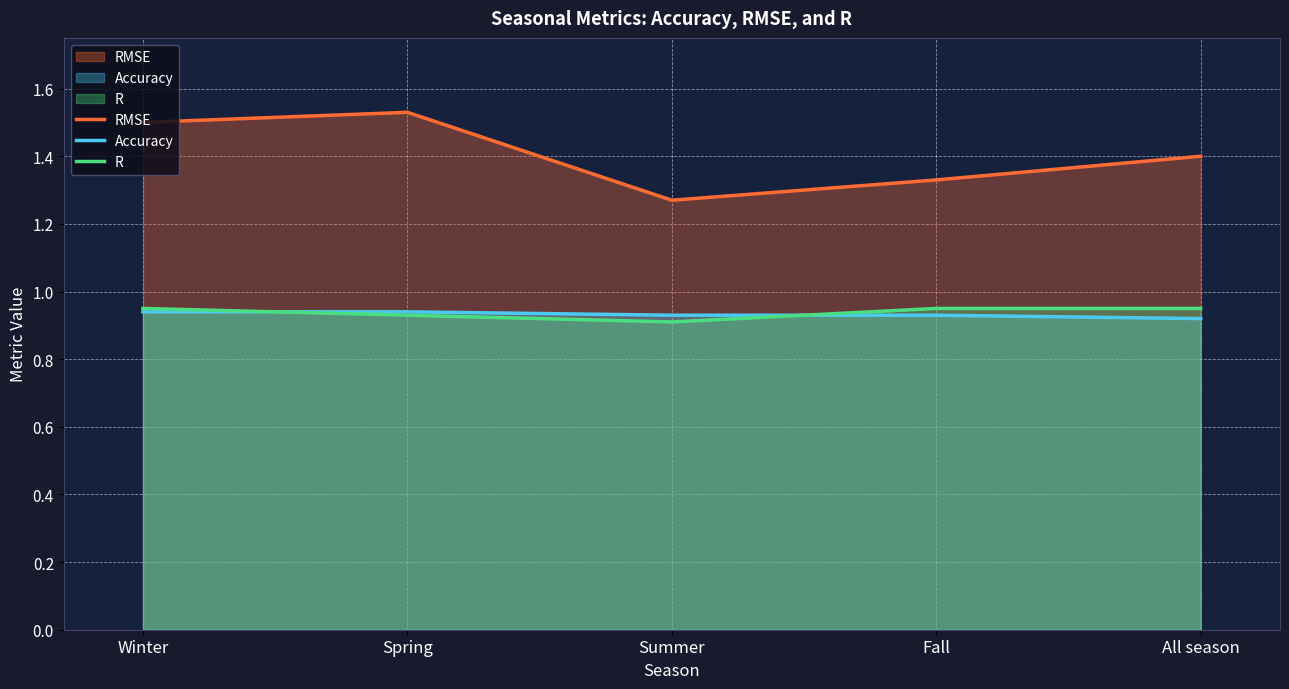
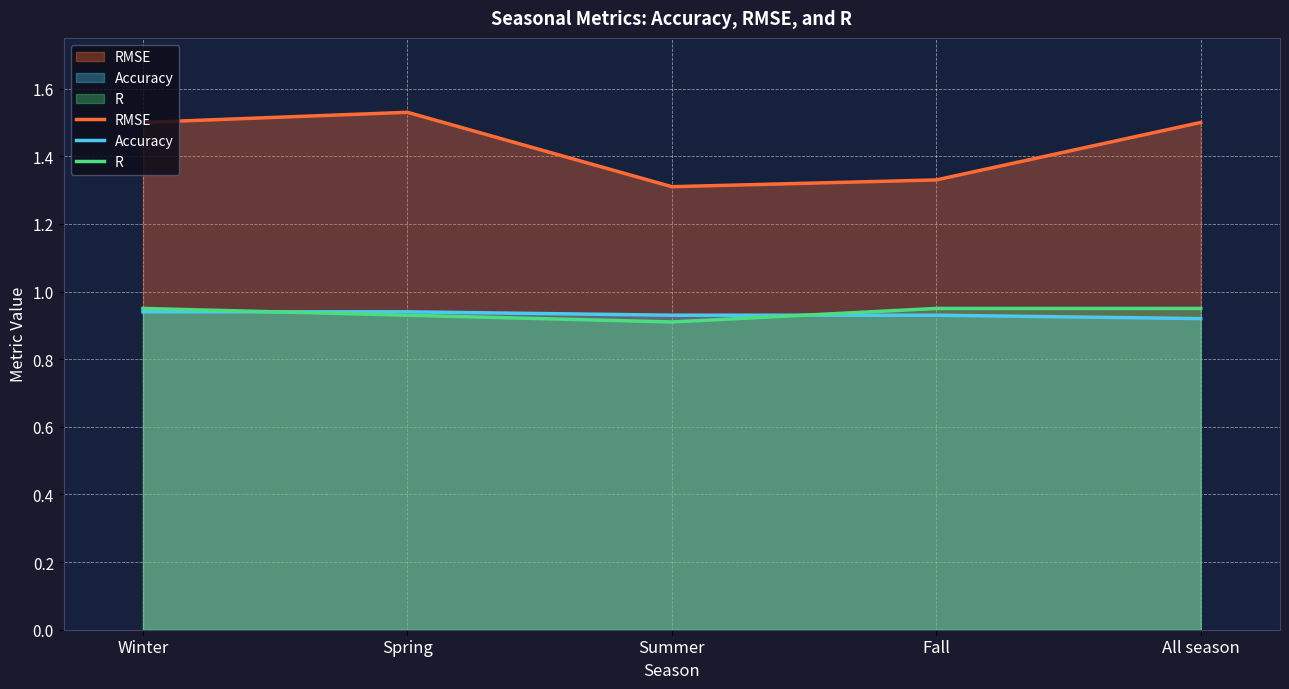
RMSE, Summer: 1.27 -> 1.31
RMSE, All season: 1.4 -> 1.5
